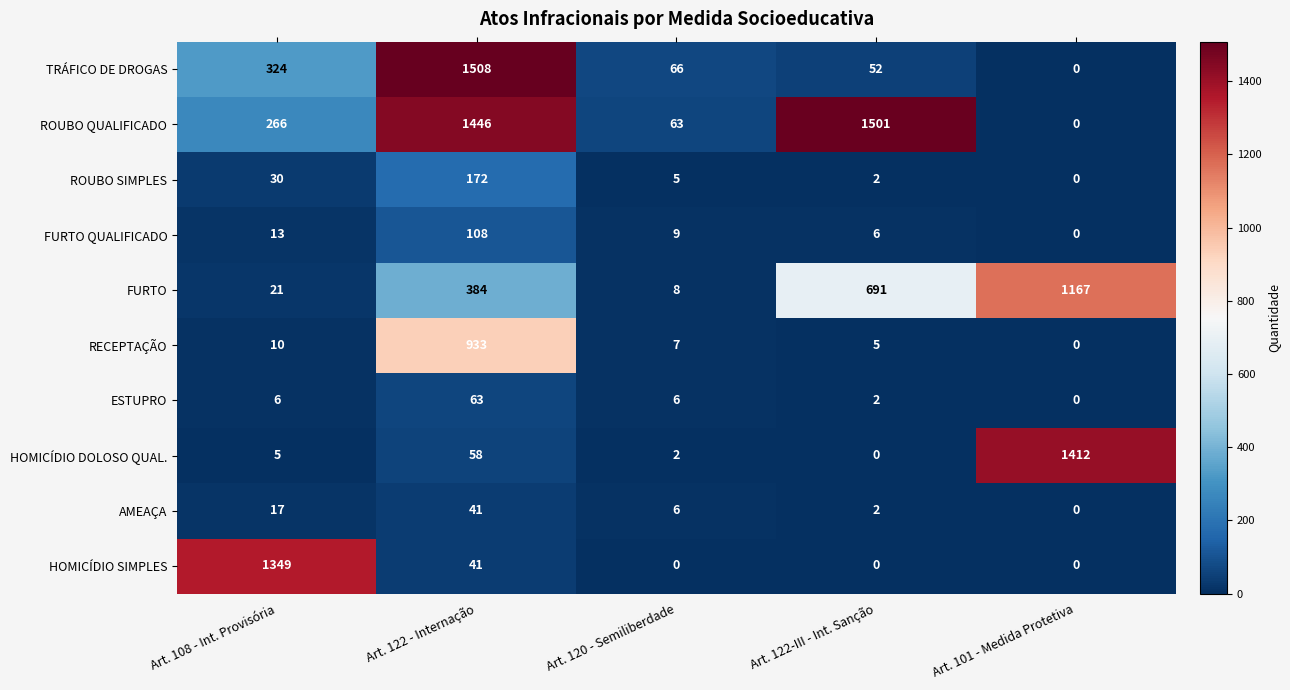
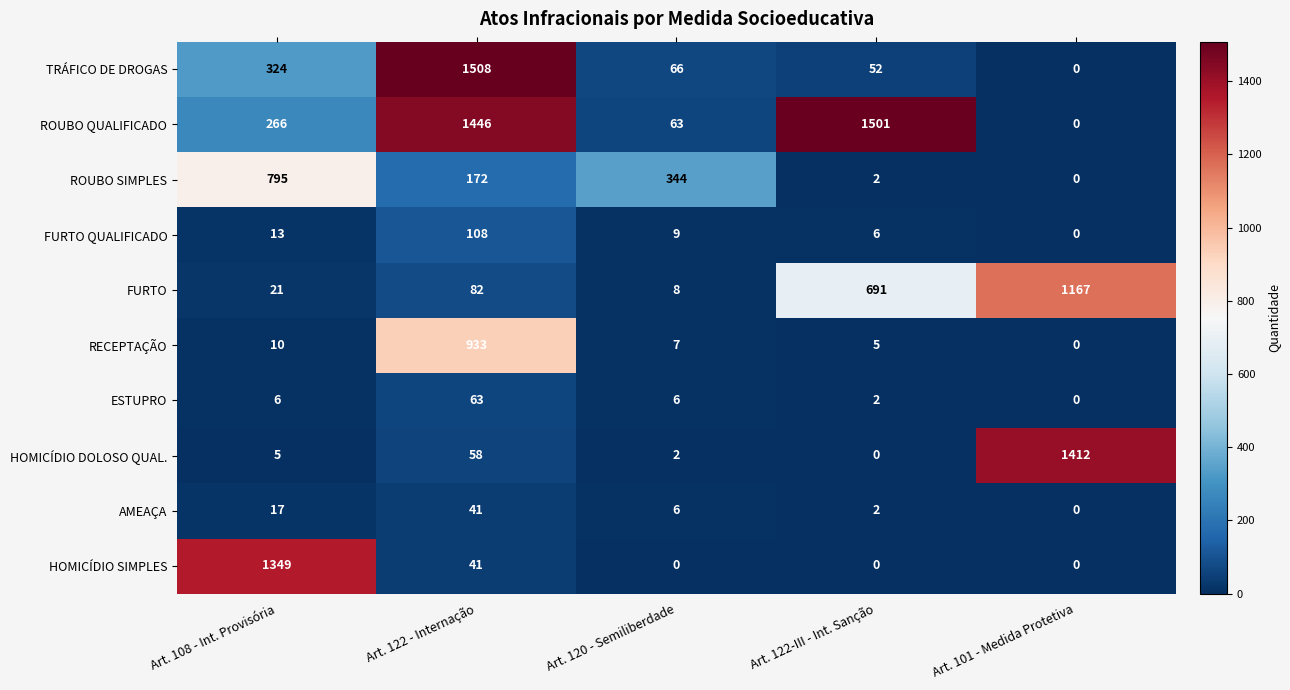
ROUBO SIMPLES, Art. 108 - Int. Provisória: 30 -> 795
ROUBO SIMPLES, Art. 120 - Semiliberdade: 5 -> 344
FURTO, Art. 122 - Internação: 384 -> 82
